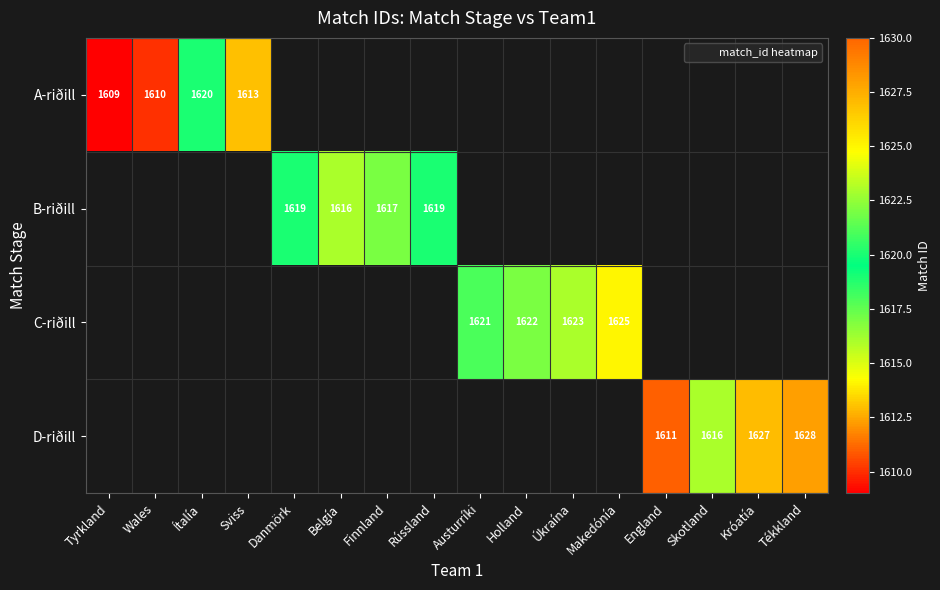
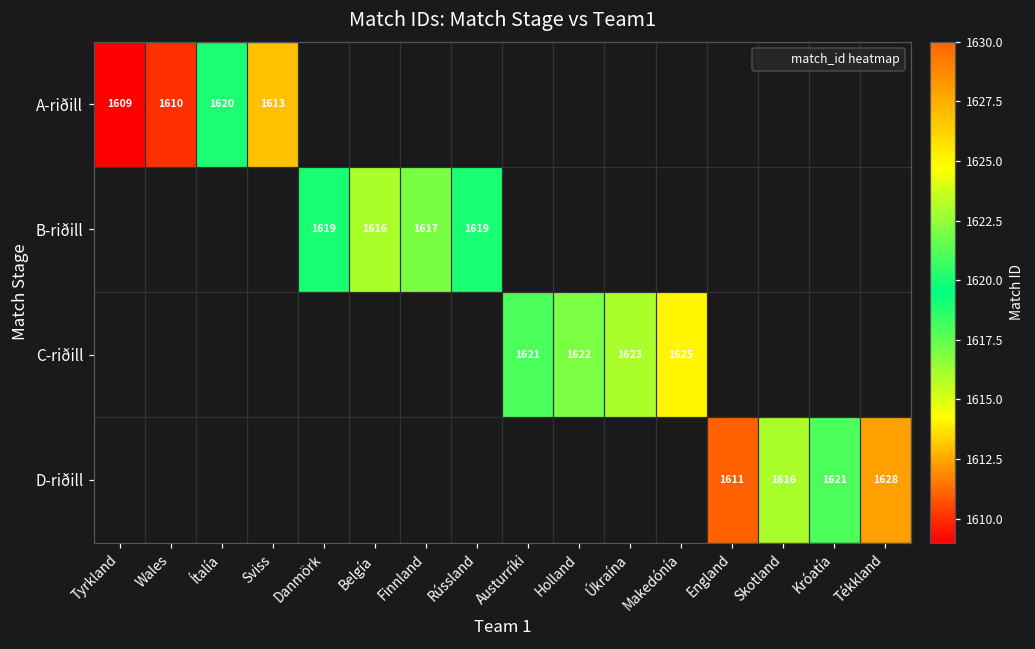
D-riðill, Króatía: 1627 -> 1621
